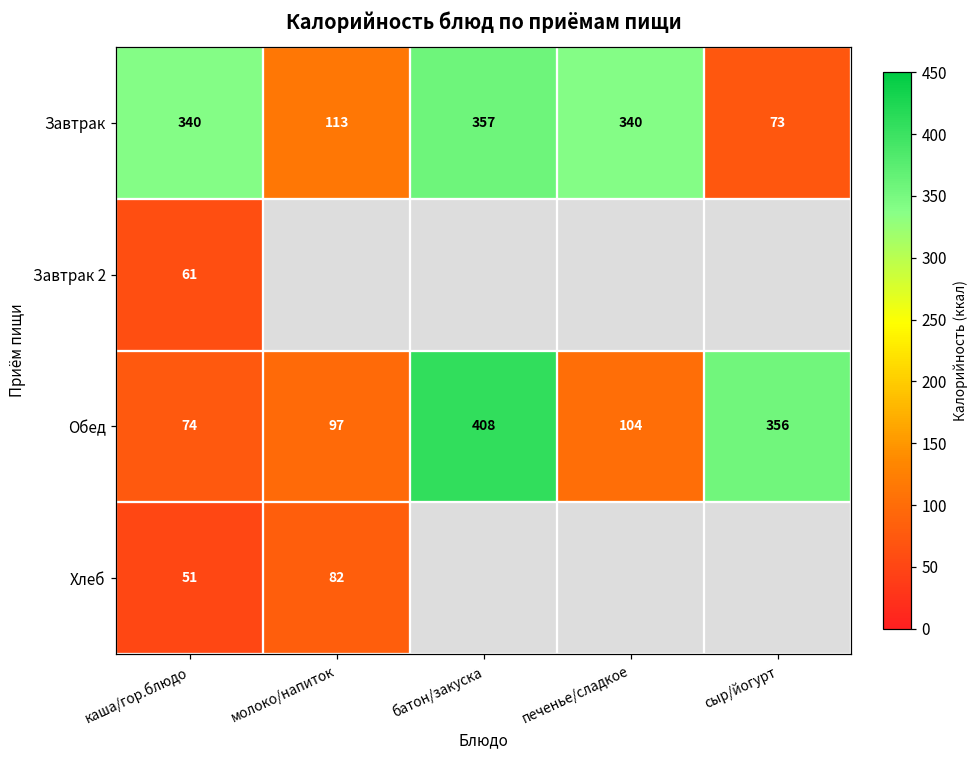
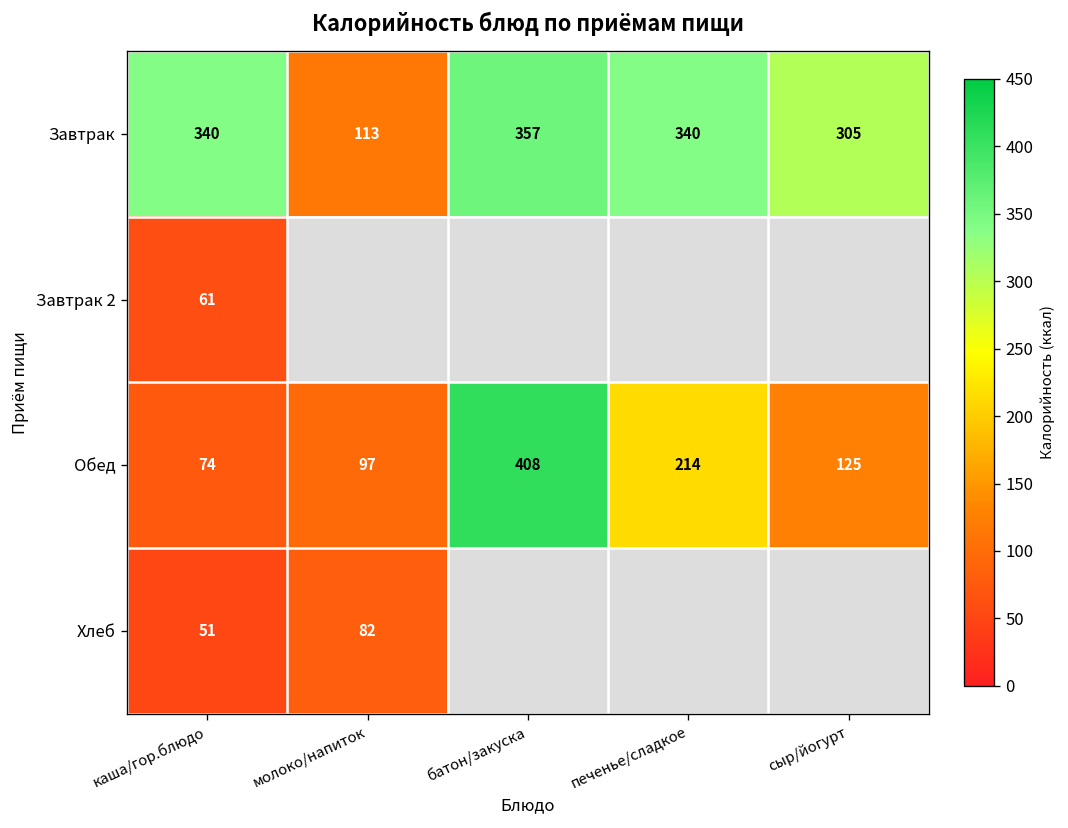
Завтрак, сыр/йогурт: 73 -> 305
Обед, печенье/сладкое: 104 -> 214
Обед, сыр/йогурт: 356 -> 125
